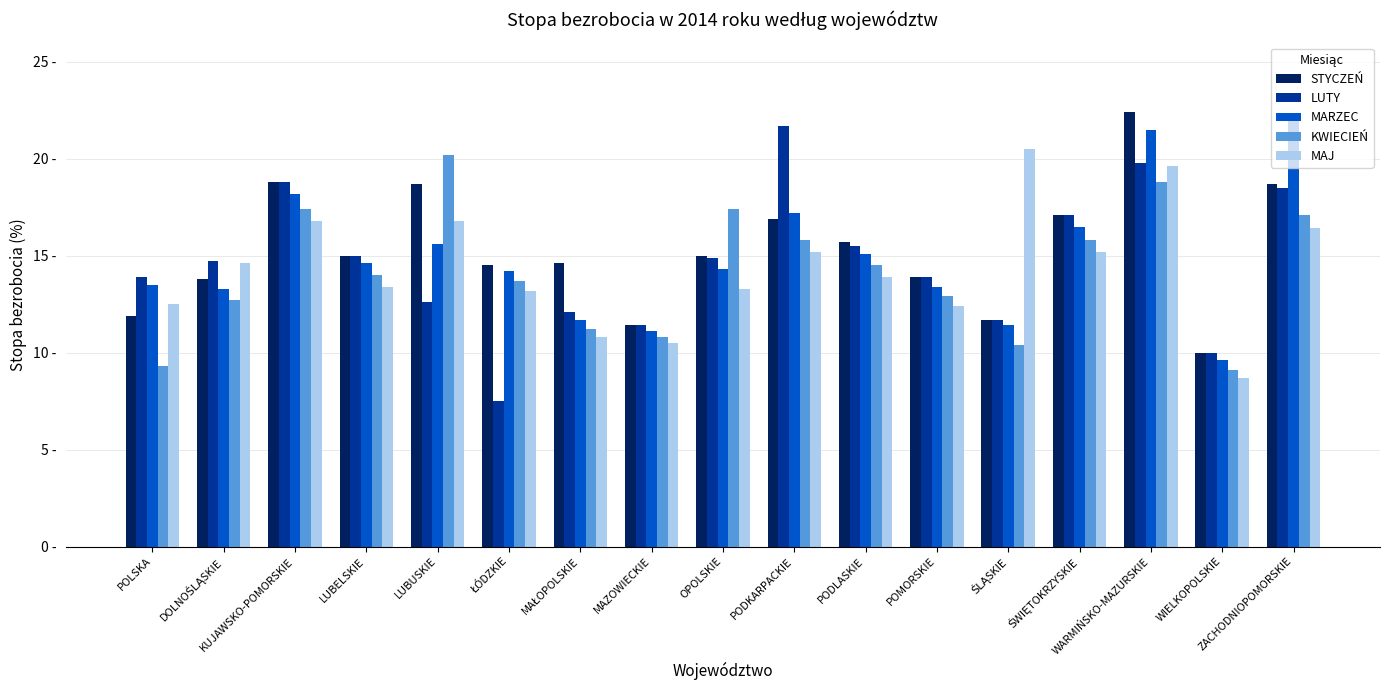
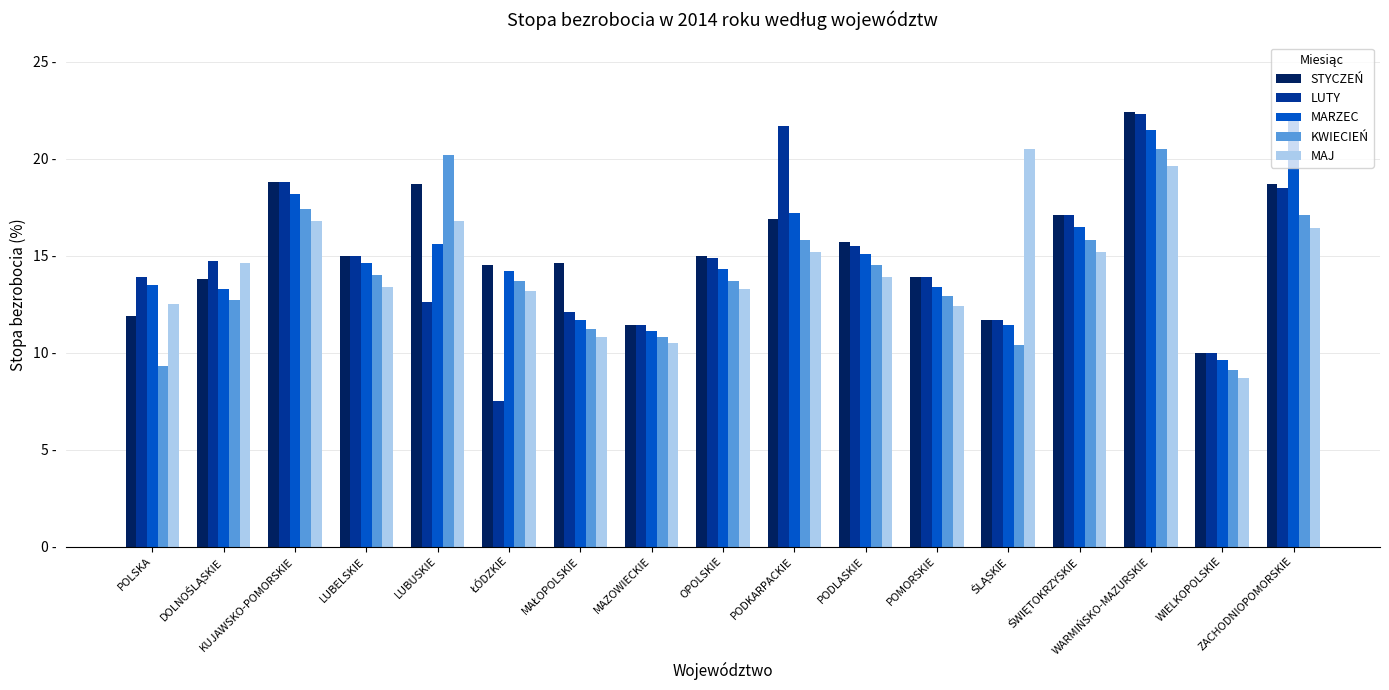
KWIECIEŃ, OPOLSKIE: 17.4 - -> 13.7 -
LUTY, WARMIŃSKO-MAZURSKIE: 19.8 - -> 22.3 -
KWIECIEŃ, WARMIŃSKO-MAZURSKIE: 18.8 - -> 20.5 -
